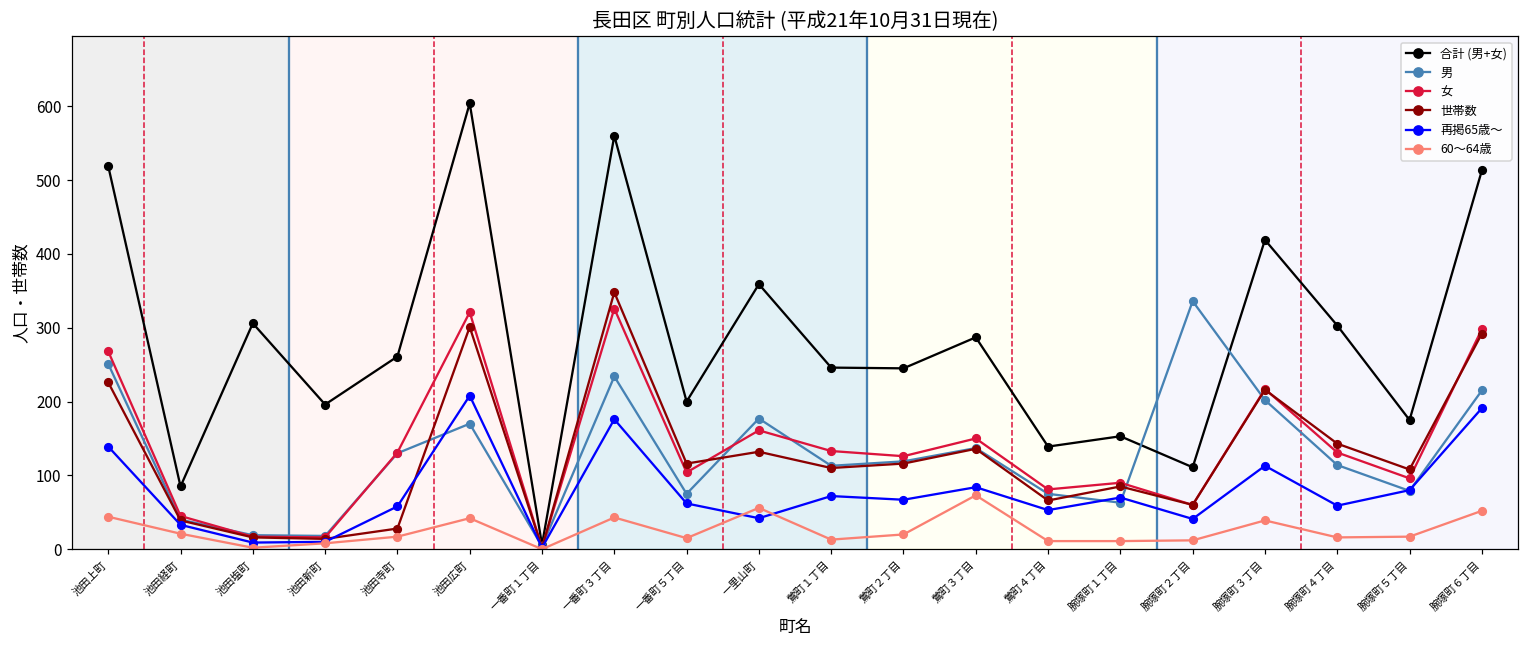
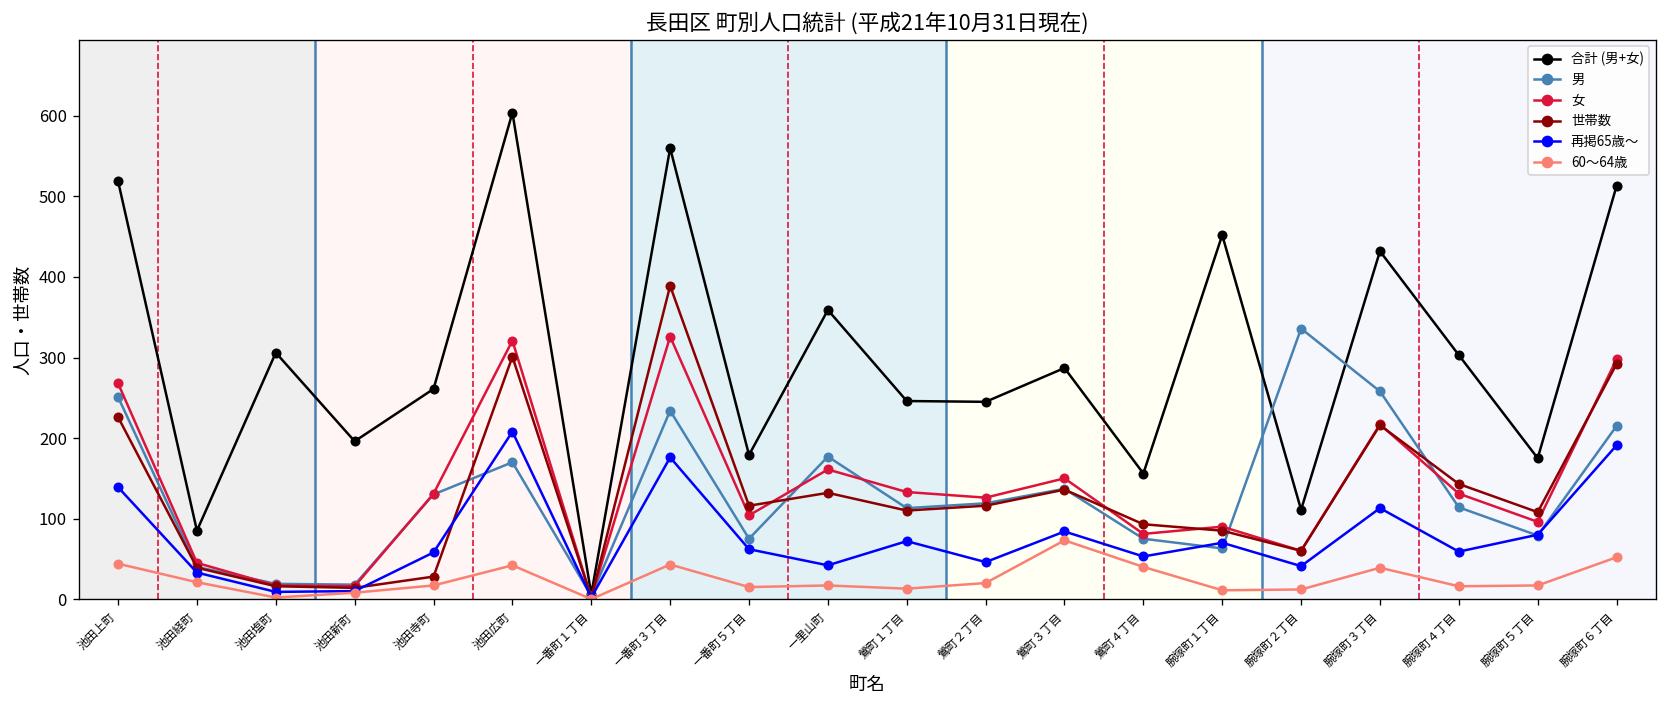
世帯数, 一番町３丁目: 350 -> 390
合計 (男+女), 一番町５丁目: 200 -> 180
60～64歳, 一里山町: 60 -> 20
再掲65歳～, 鶯町２丁目: 70 -> 50
合計 (男+女), 鶯町４丁目: 140 -> 160
世帯数, 鶯町４丁目: 70 -> 90
60～64歳, 鶯町４丁目: 10 -> 40
合計 (男+女), 腕塚町１丁目: 150 -> 450
合計 (男+女), 腕塚町３丁目: 420 -> 430
男, 腕塚町３丁目: 200 -> 260
